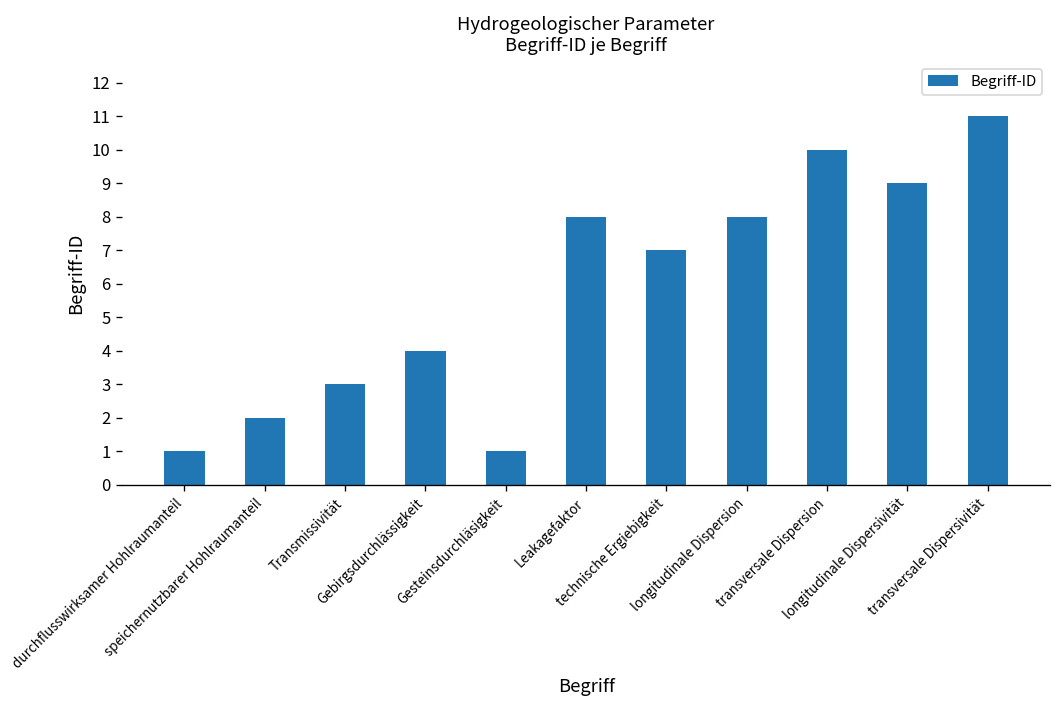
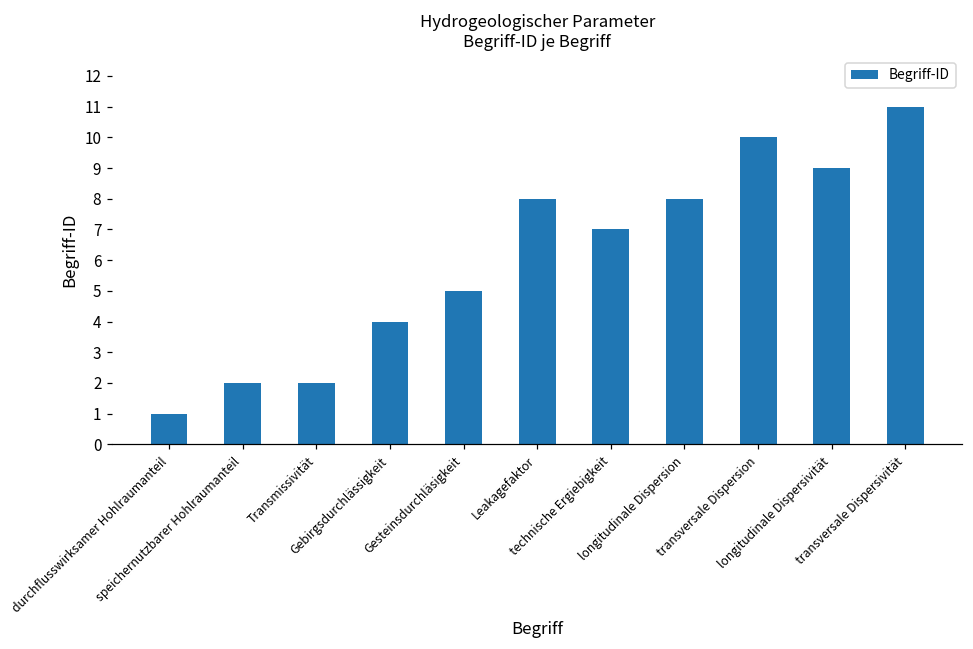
Transmissivität: 3 -> 2
Gesteinsdurchläsigkeit: 1 -> 5
